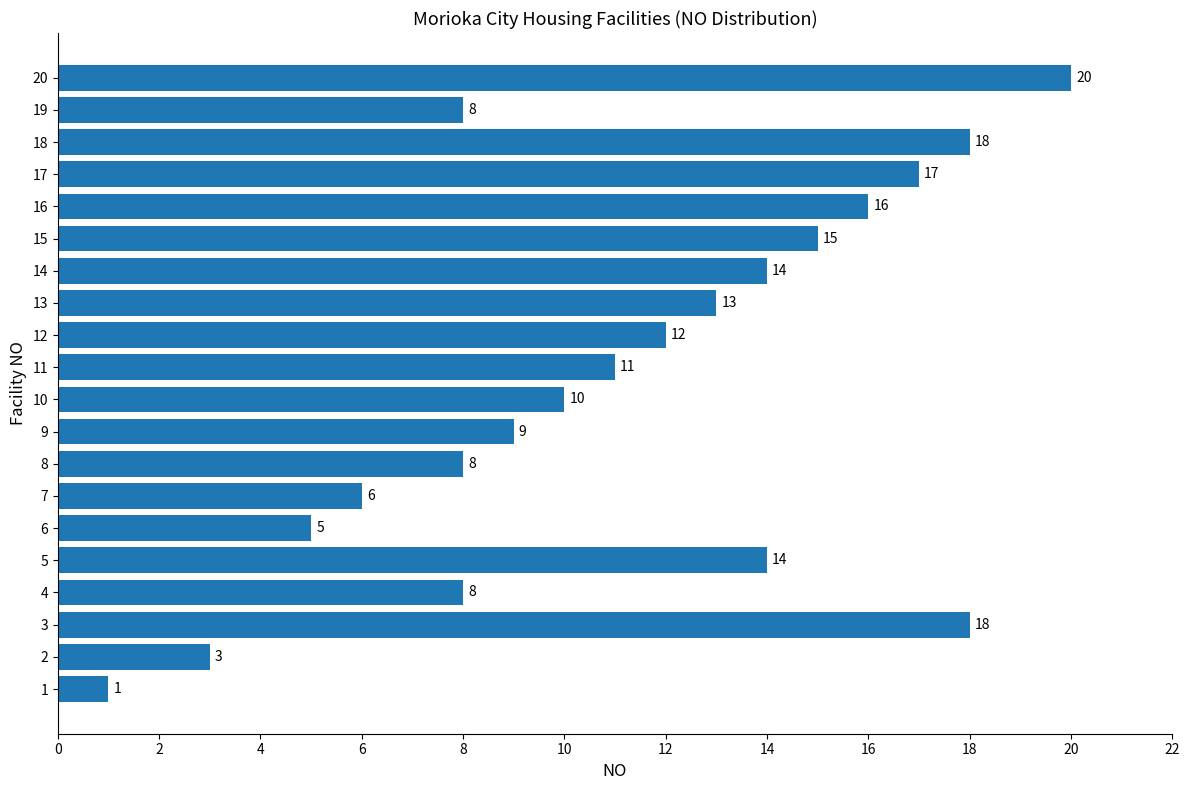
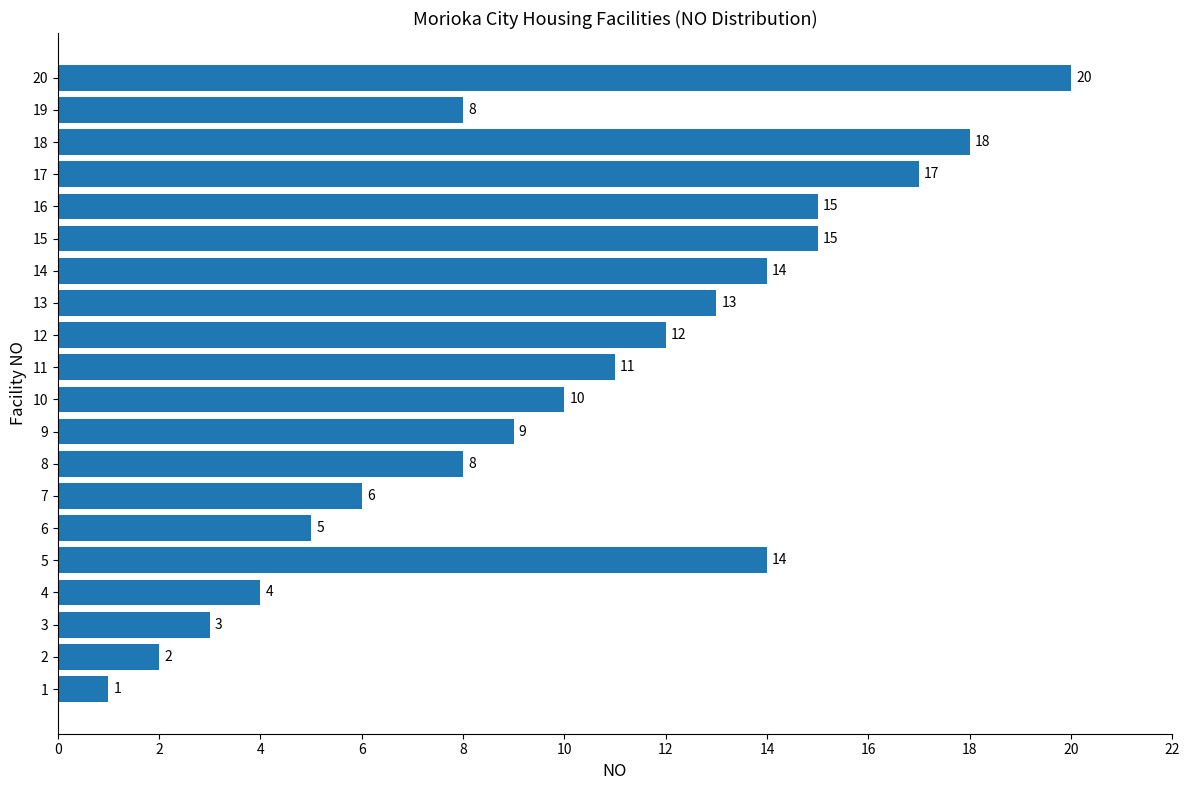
16: 16 -> 15
4: 8 -> 4
3: 18 -> 3
2: 3 -> 2
